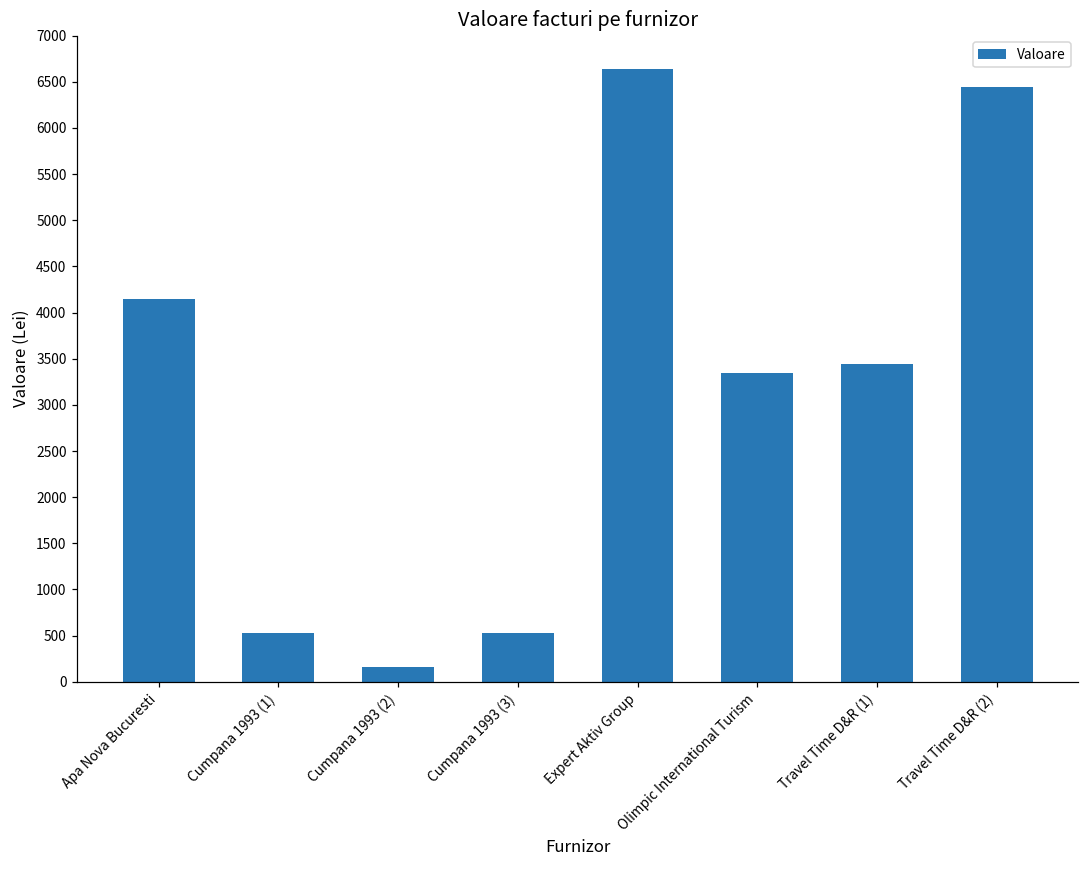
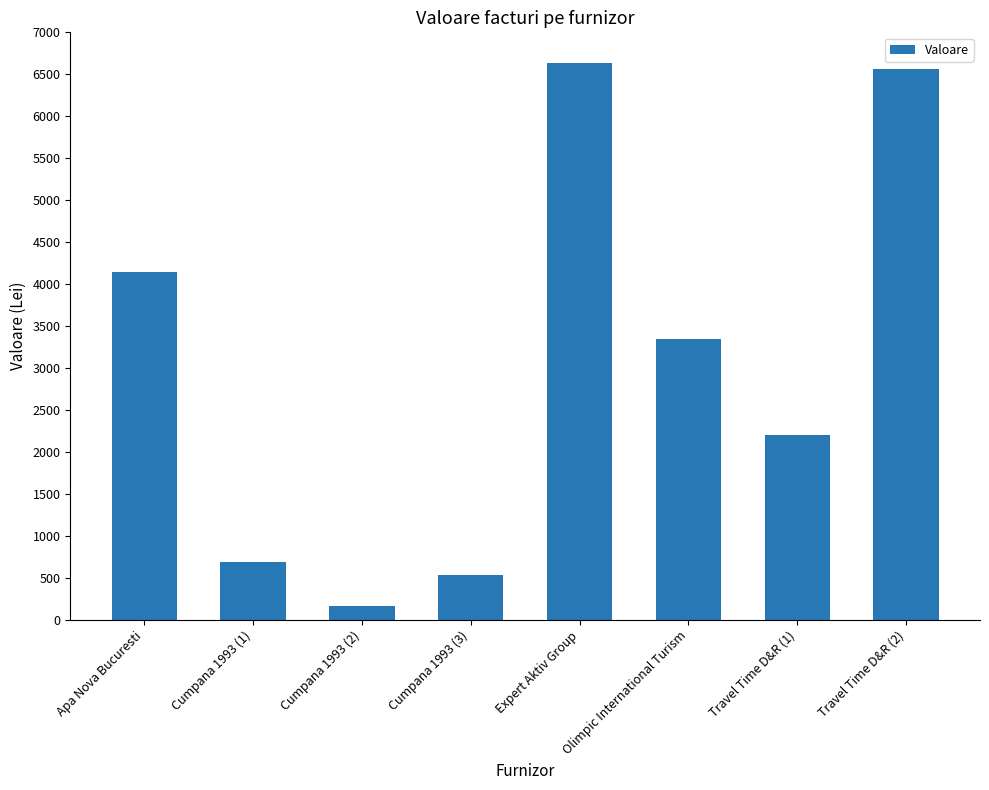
Cumpana 1993 (1): 500 -> 700
Travel Time D&R (1): 3400 -> 2200
Travel Time D&R (2): 6400 -> 6600
